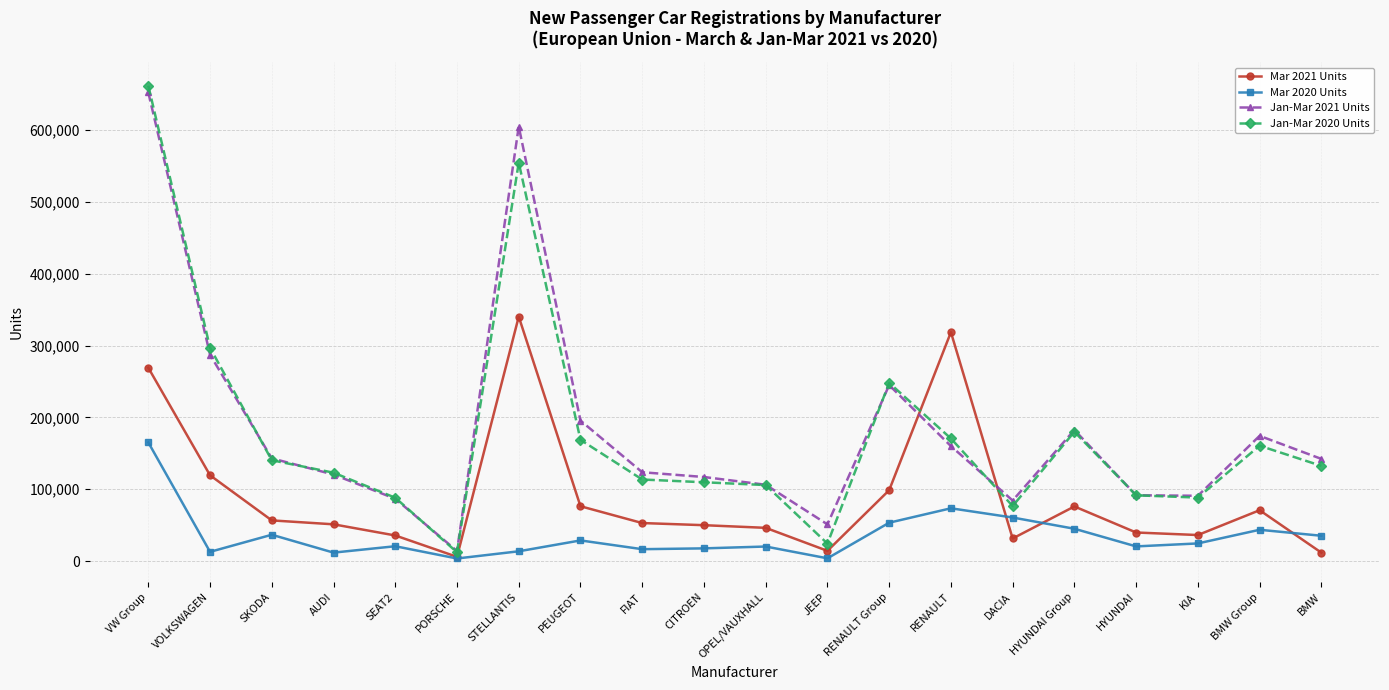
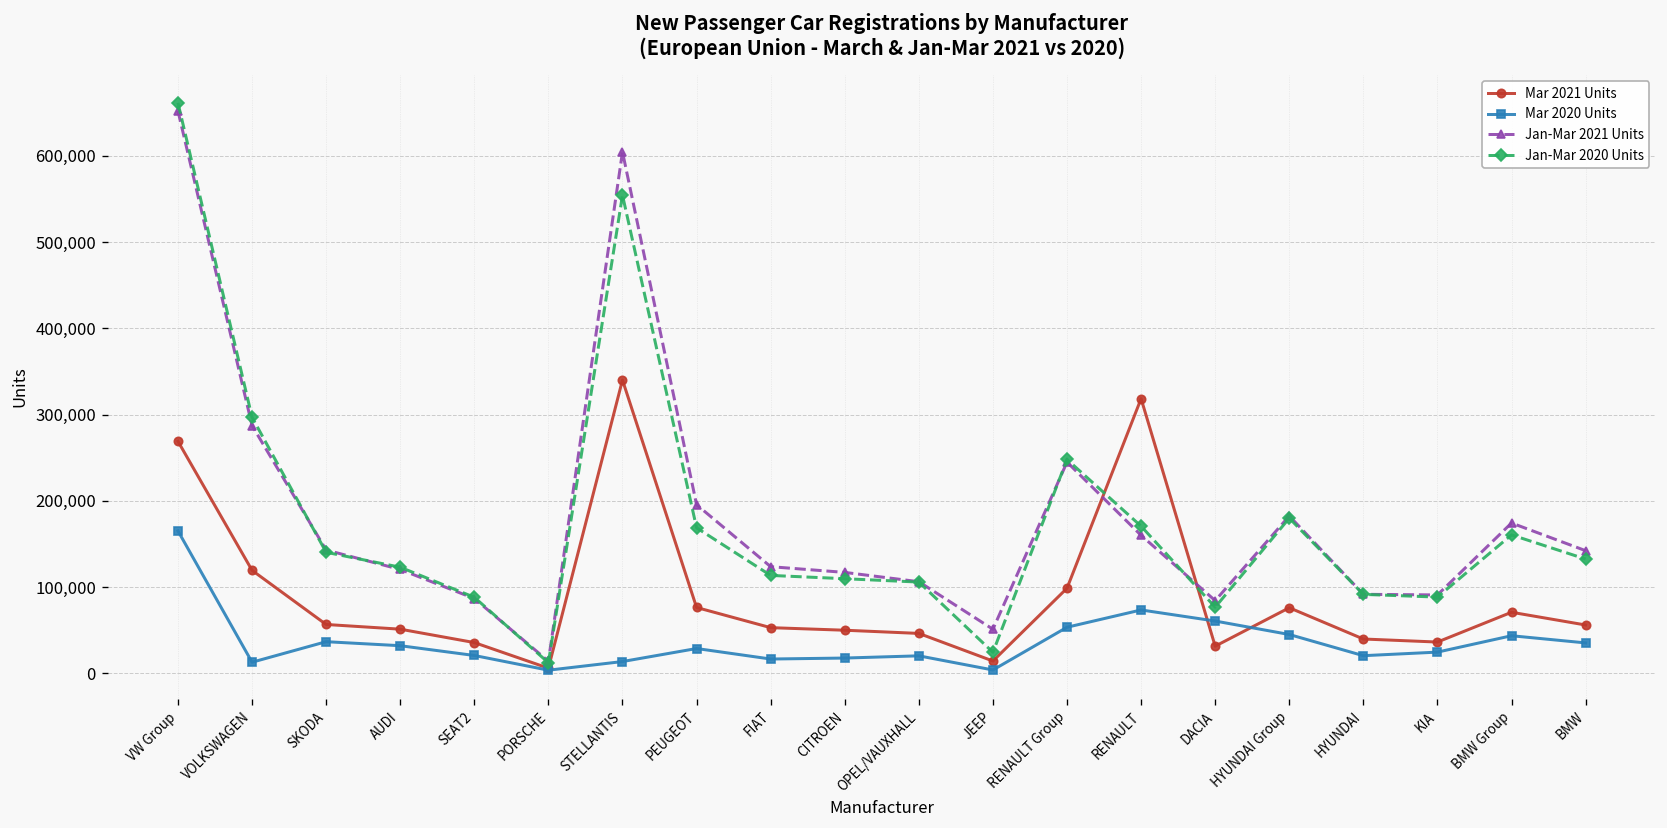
Mar 2020 Units, AUDI: 10,000 -> 30,000
Mar 2021 Units, BMW: 10,000 -> 60,000
